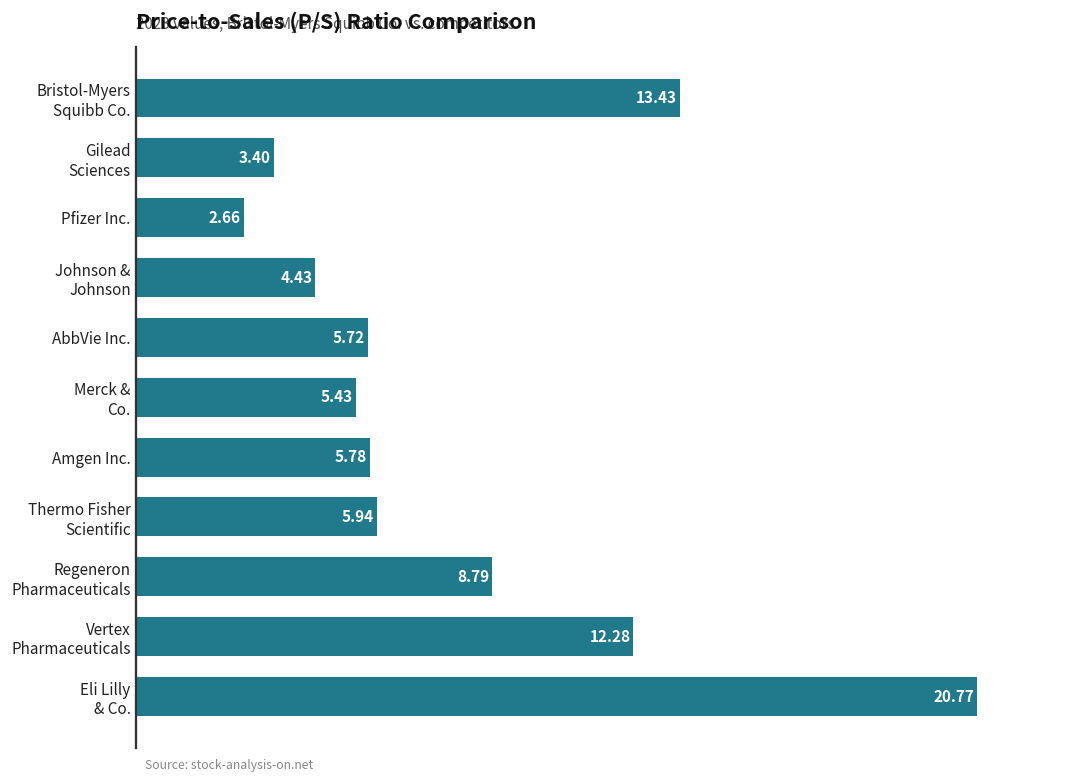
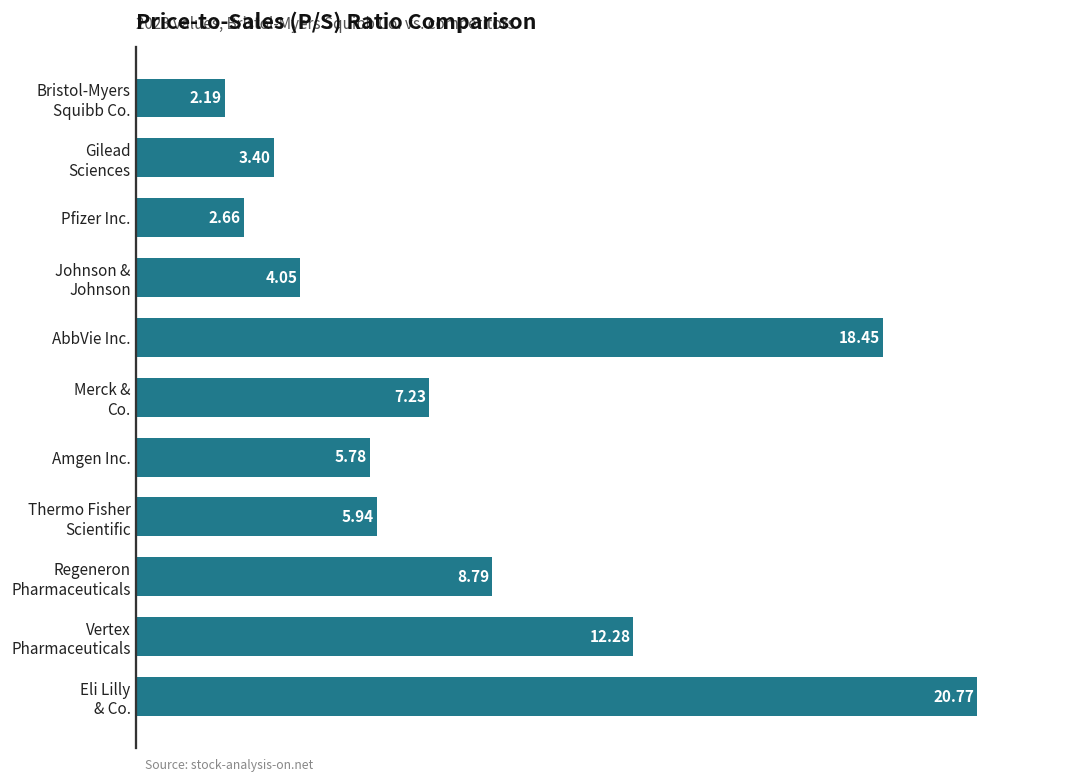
Bristol-Myers Squibb Co.: 13.43 -> 2.19
Johnson & Johnson: 4.43 -> 4.05
AbbVie Inc.: 5.72 -> 18.45
Merck & Co.: 5.43 -> 7.23
